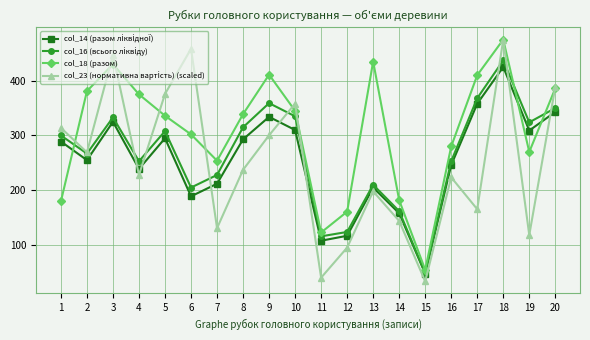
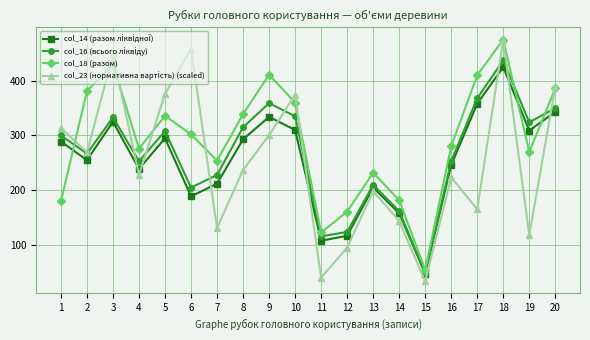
col_18 (разом), 4: 380 -> 280
col_18 (разом), 10: 350 -> 360
col_23 (нормативна вартість) (scaled), 10: 360 -> 370
col_18 (разом), 13: 440 -> 230
